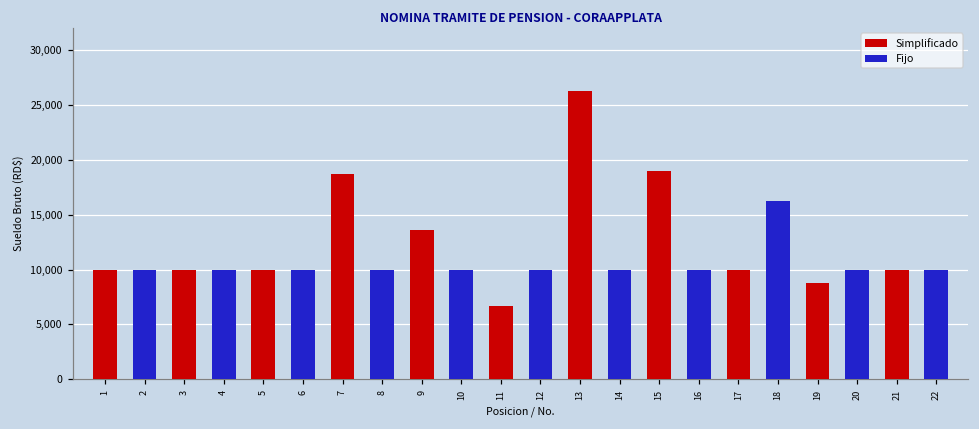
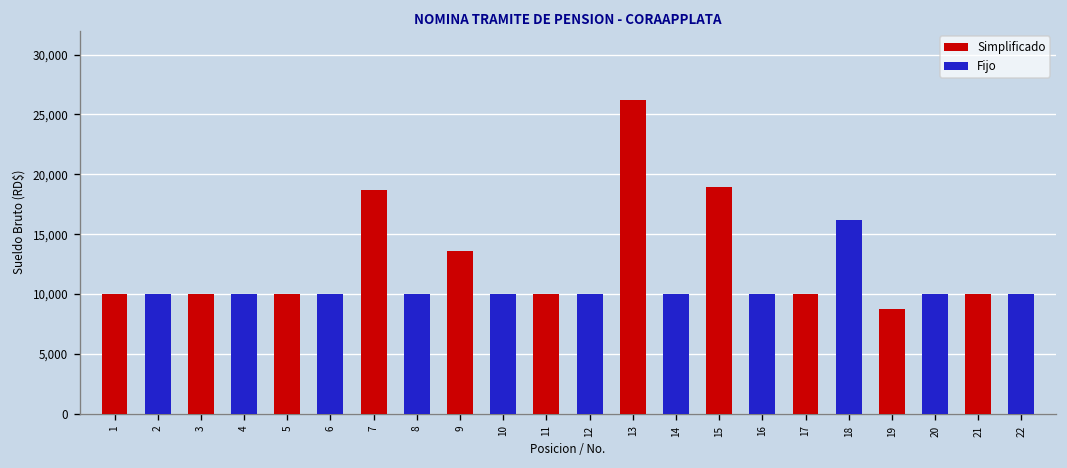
Simplificado, 11: 7,000 -> 10,000
